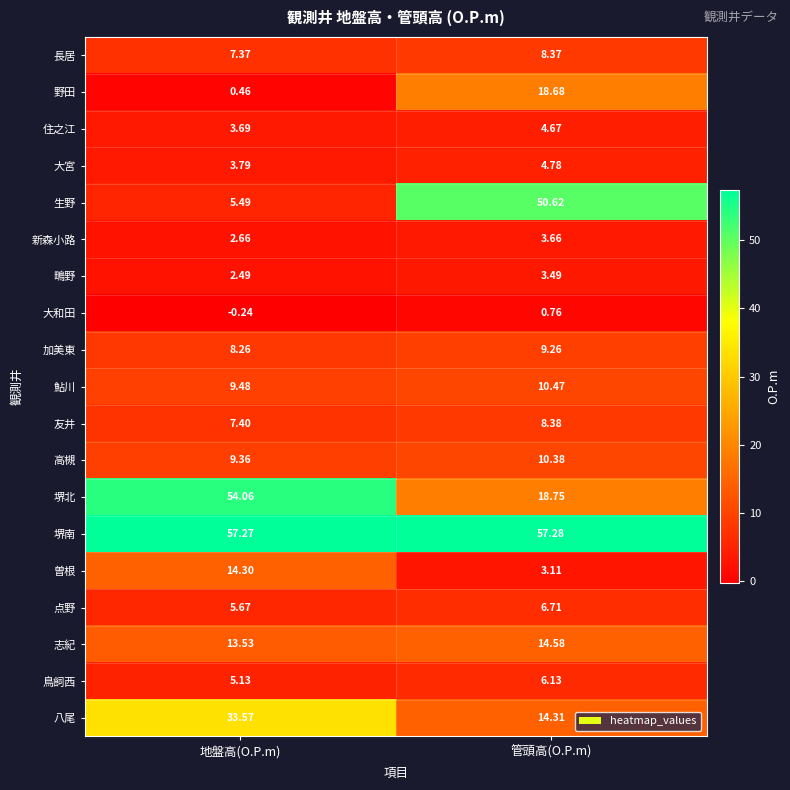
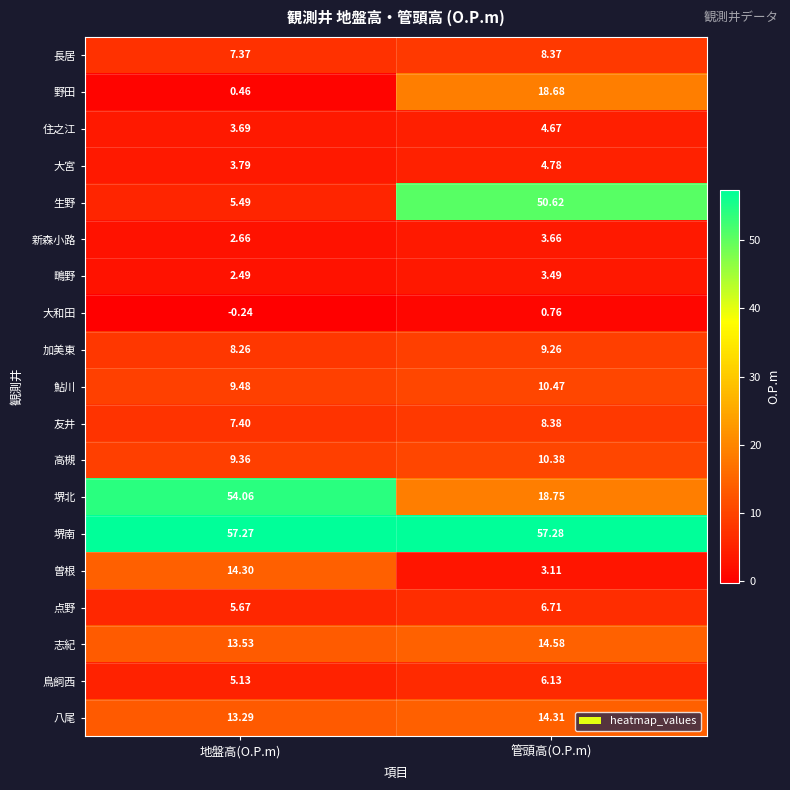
八尾, 地盤高(O.P.m): 33.57 -> 13.29
